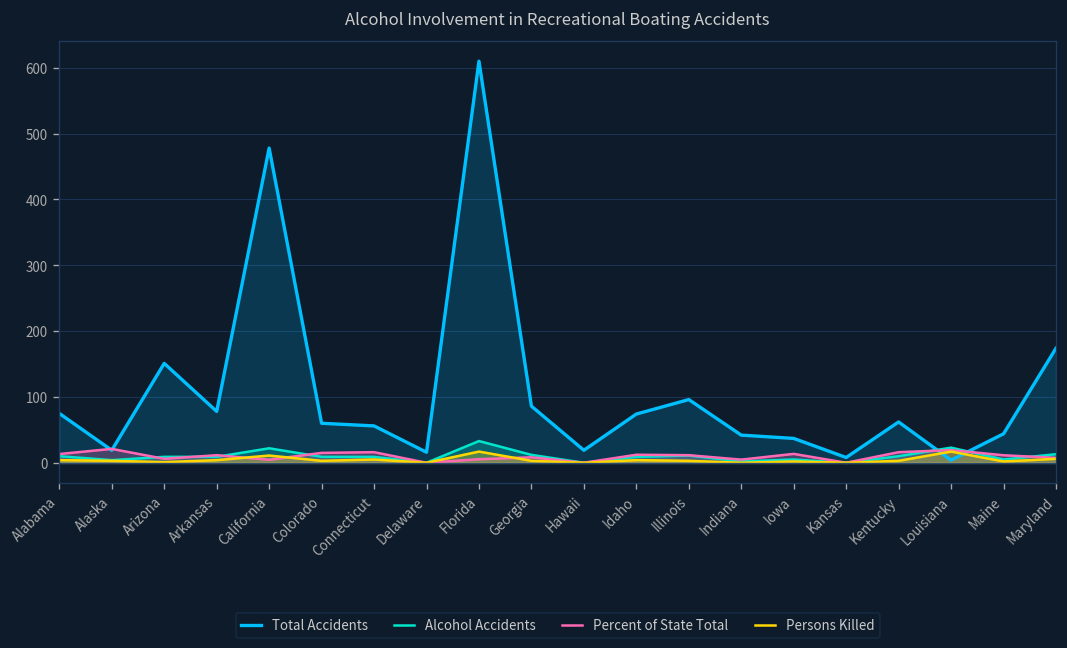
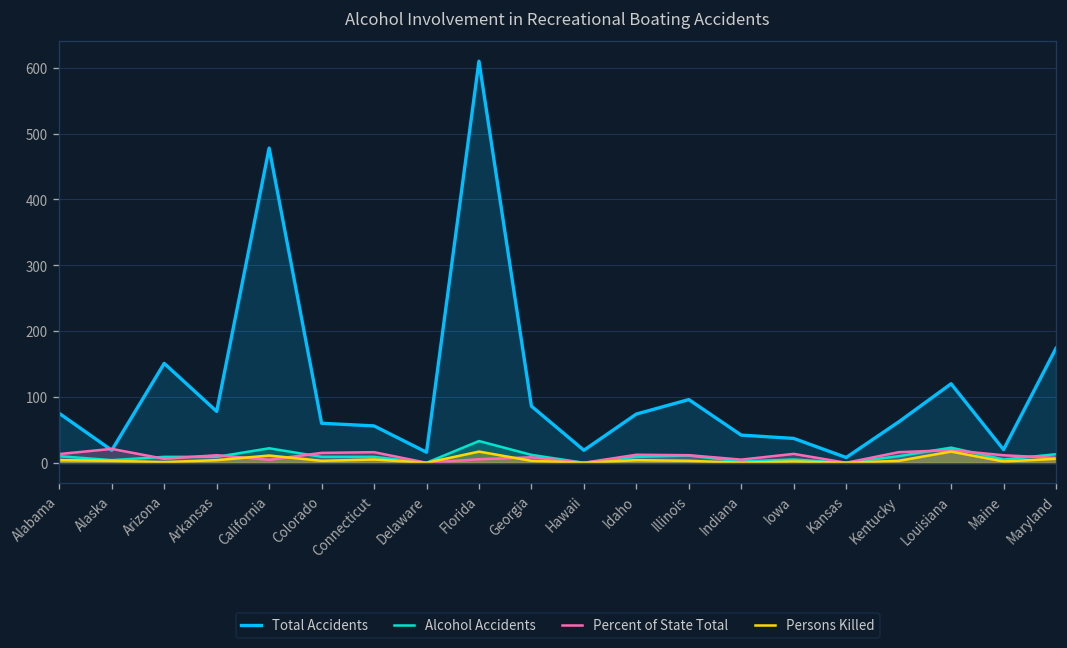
Total Accidents, Louisiana: 0 -> 120
Total Accidents, Maine: 40 -> 20
